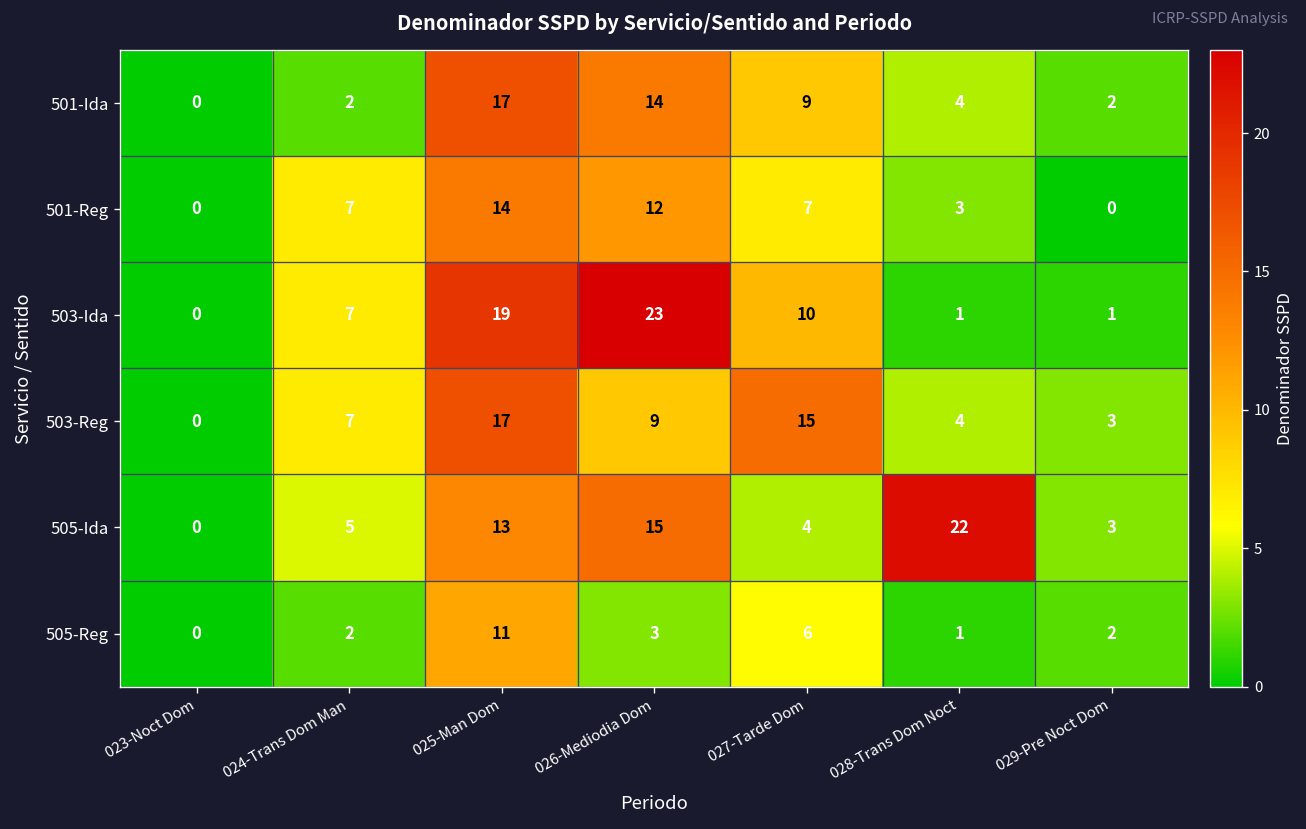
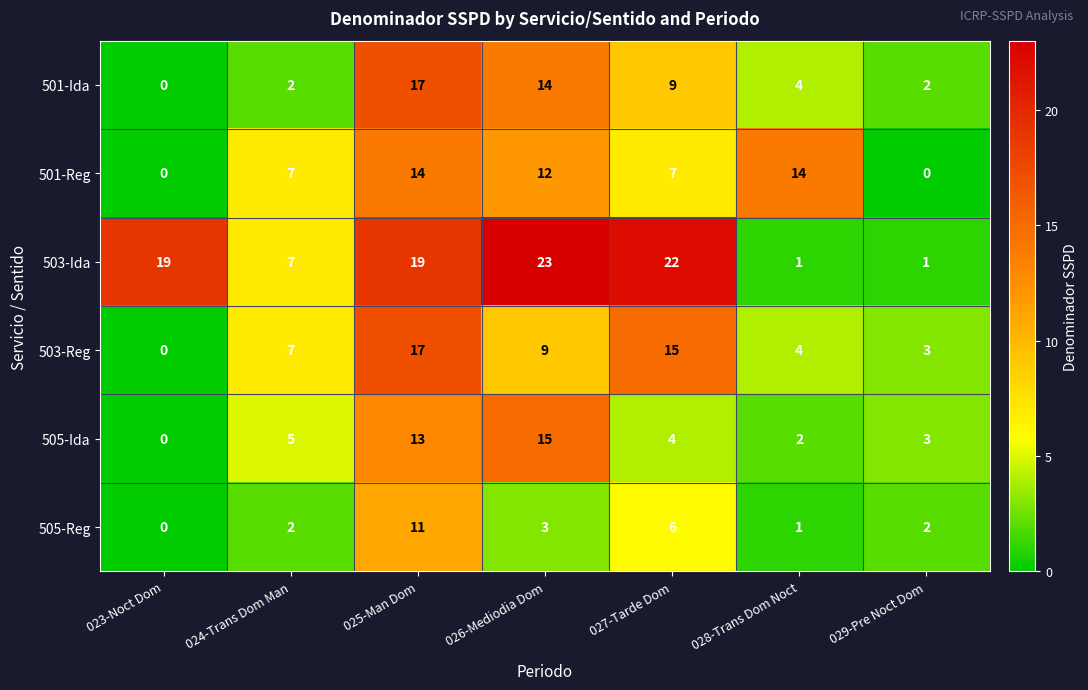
501-Reg, 028-Trans Dom Noct: 3 -> 14
503-Ida, 023-Noct Dom: 0 -> 19
503-Ida, 027-Tarde Dom: 10 -> 22
505-Ida, 028-Trans Dom Noct: 22 -> 2
